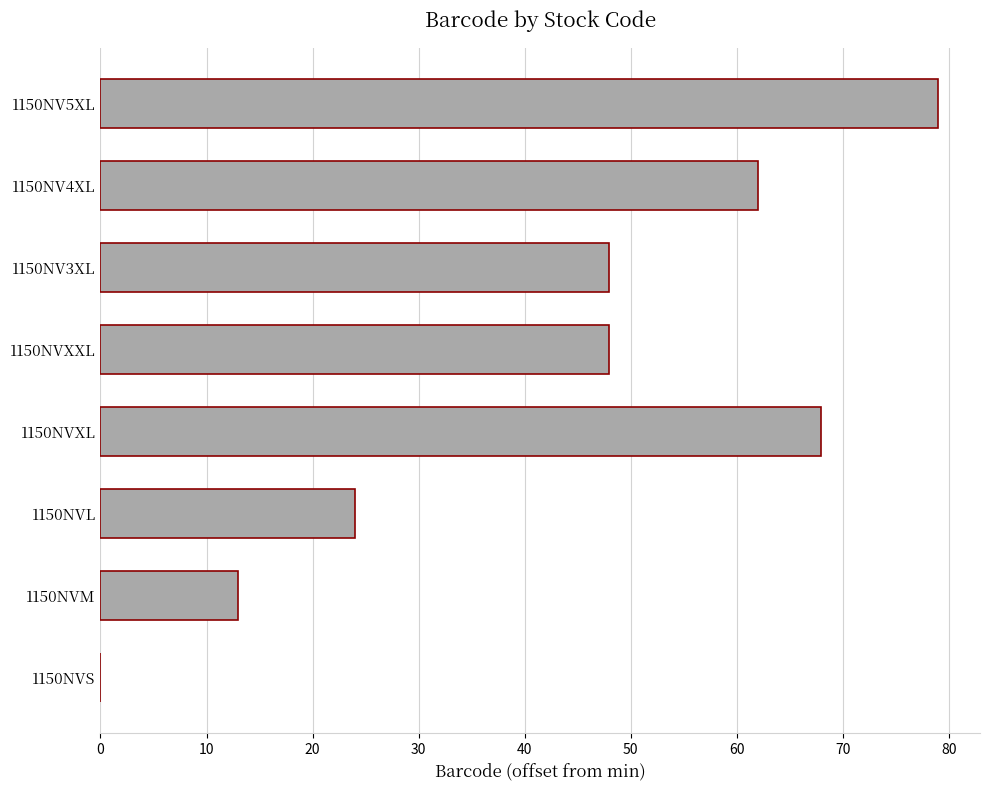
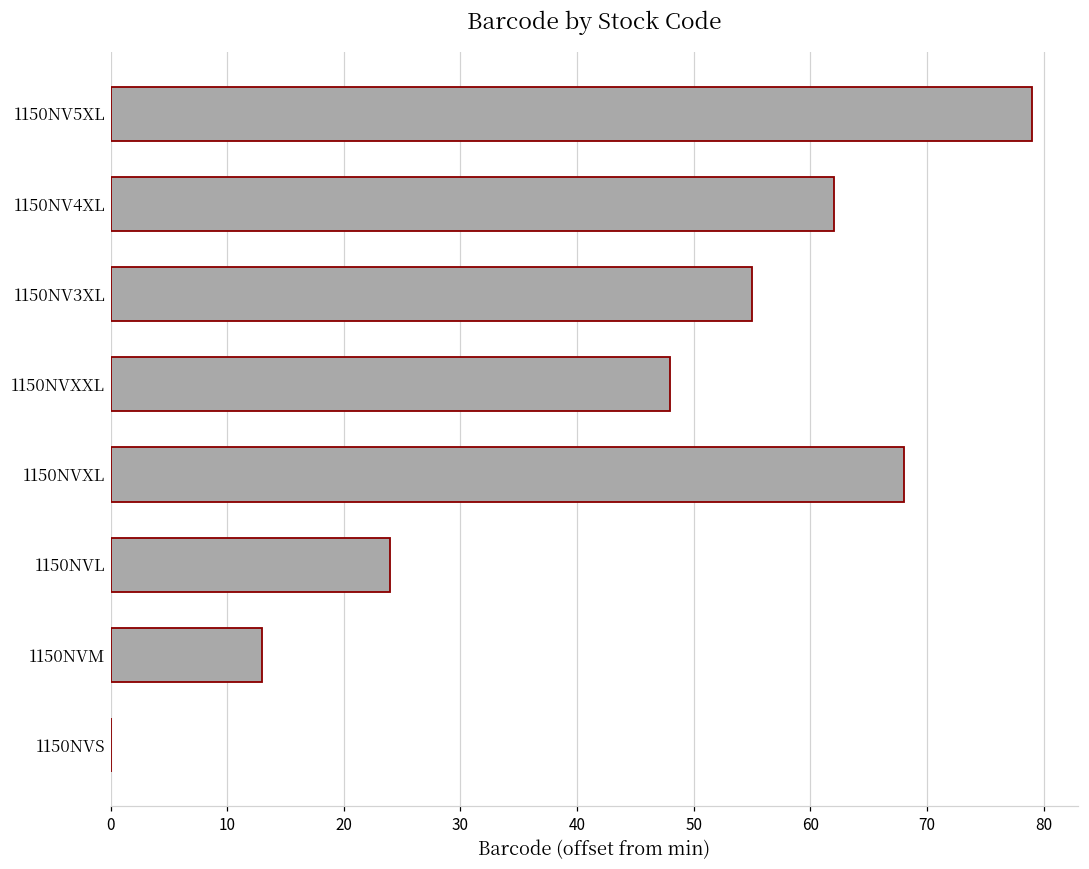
1150NV3XL: 48.0 -> 55.0
